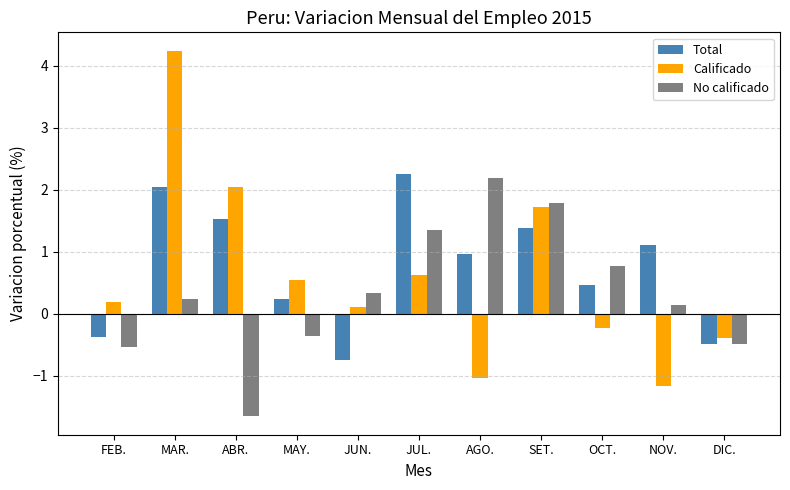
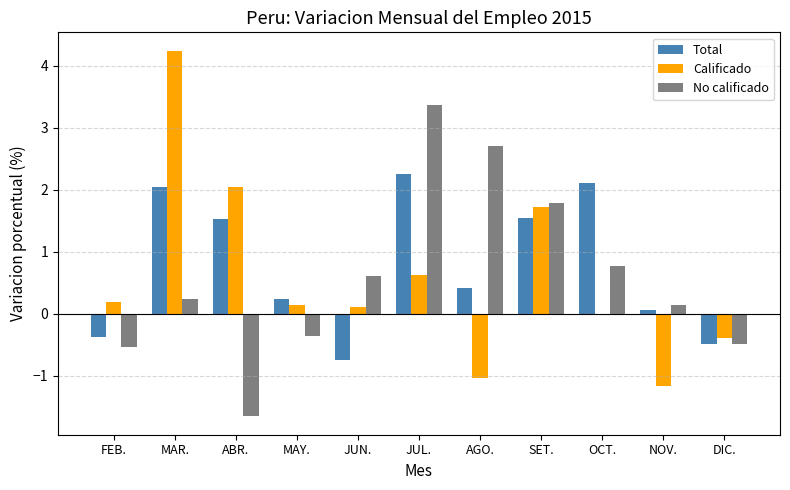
Calificado, MAY.: 0.5 -> 0.1
No calificado, JUN.: 0.3 -> 0.6
No calificado, JUL.: 1.3 -> 3.4
Total, AGO.: 1.0 -> 0.4
No calificado, AGO.: 2.2 -> 2.7
Total, SET.: 1.4 -> 1.5
Total, OCT.: 0.5 -> 2.1
Calificado, OCT.: -0.2 -> 0.0
Total, NOV.: 1.1 -> 0.1
